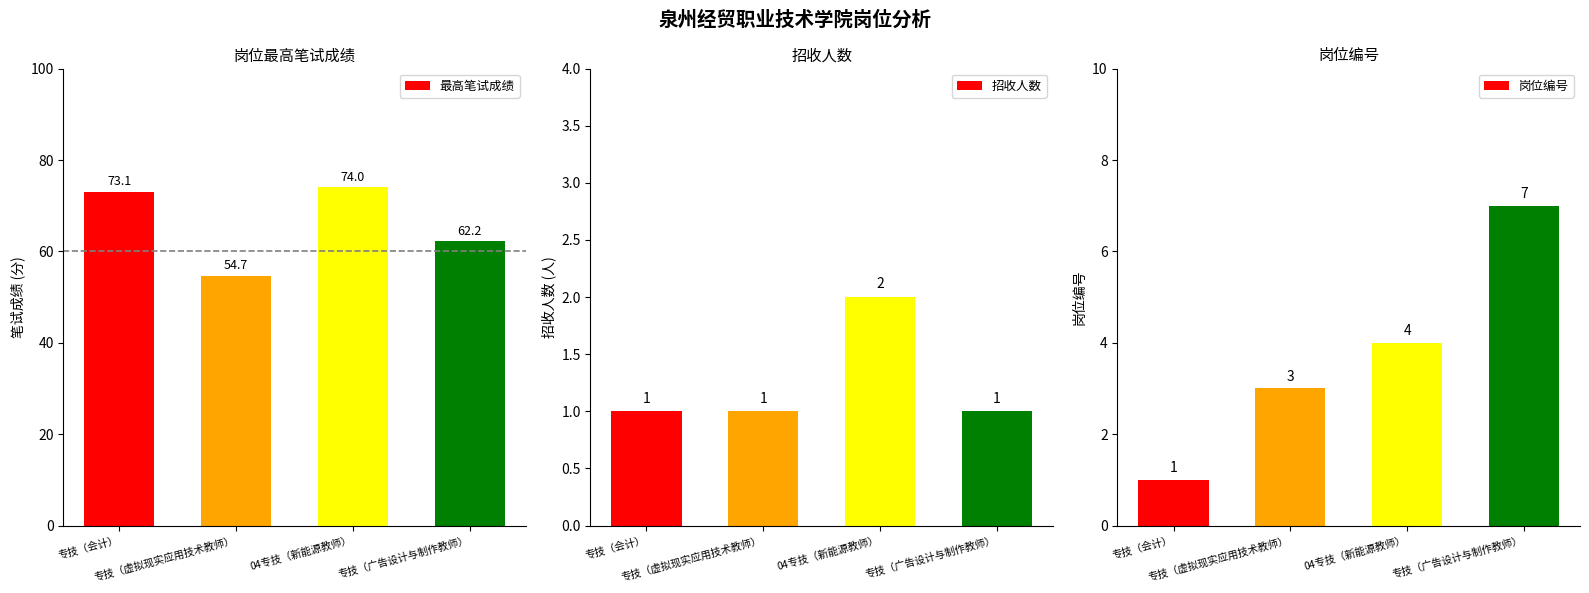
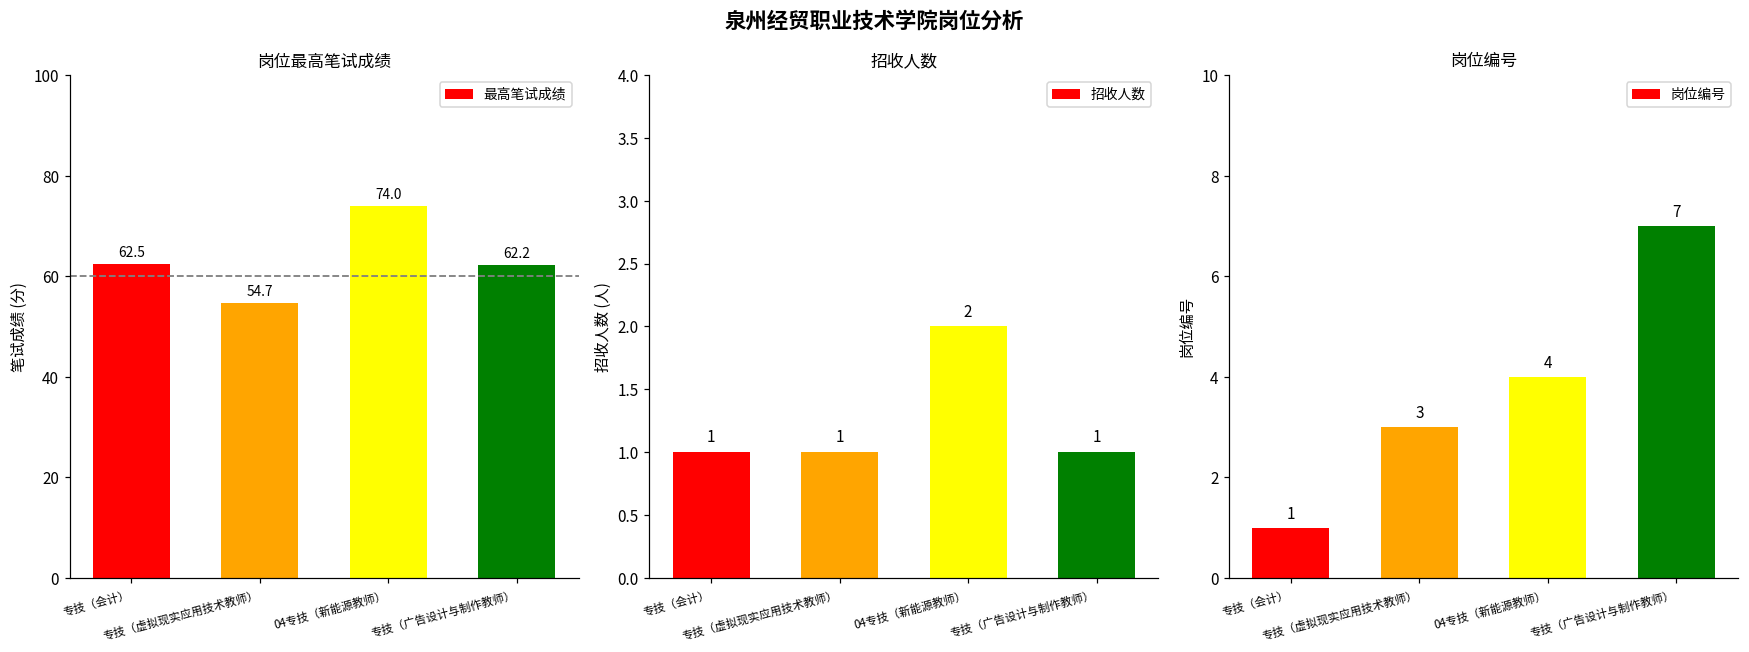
岗位最高笔试成绩, 专技（会计）: 73.1 -> 62.5
